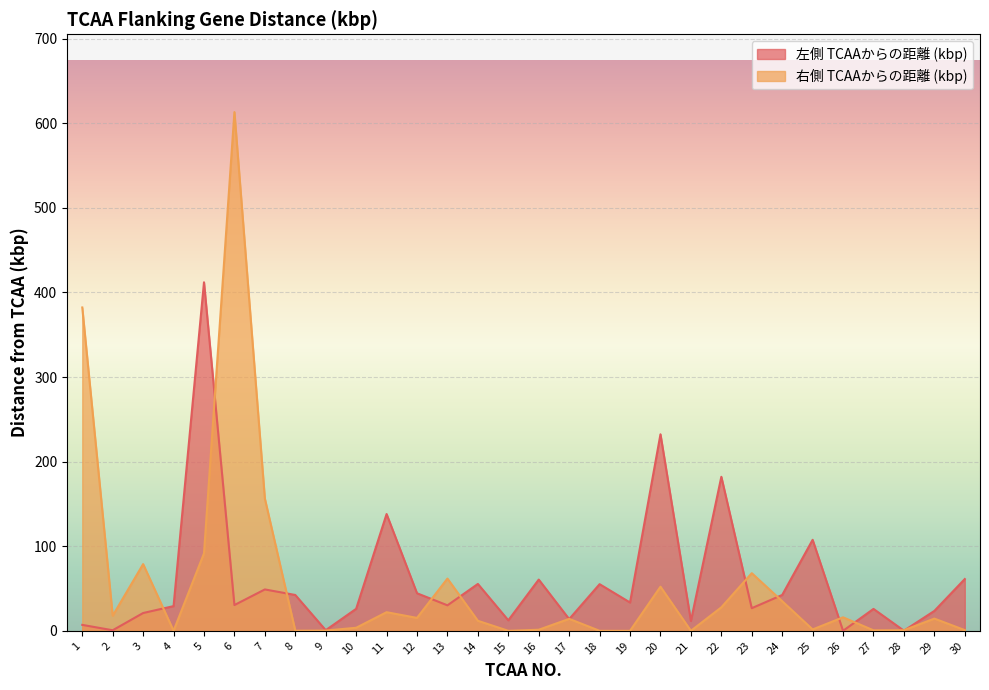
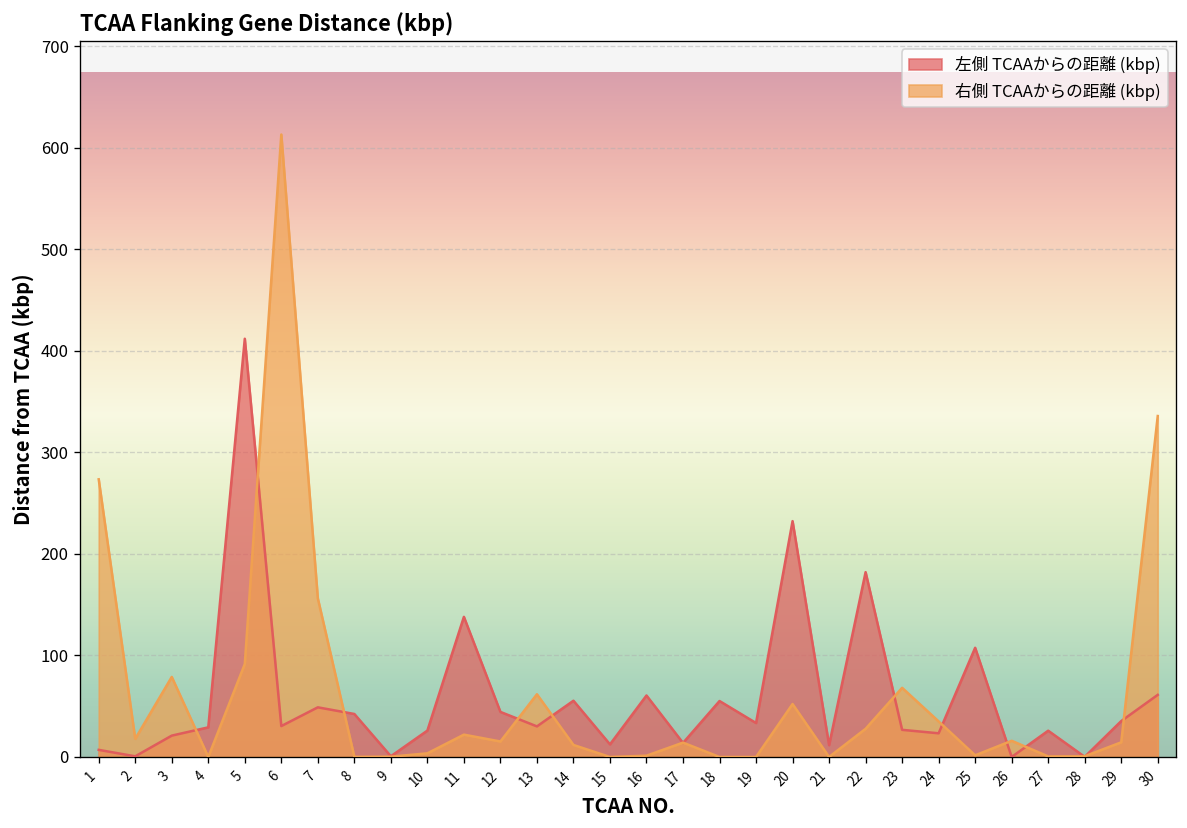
右側 TCAAからの距離 (kbp), 1: 380 -> 270
左側 TCAAからの距離 (kbp), 24: 40 -> 20
左側 TCAAからの距離 (kbp), 29: 20 -> 40
右側 TCAAからの距離 (kbp), 30: 0 -> 340
